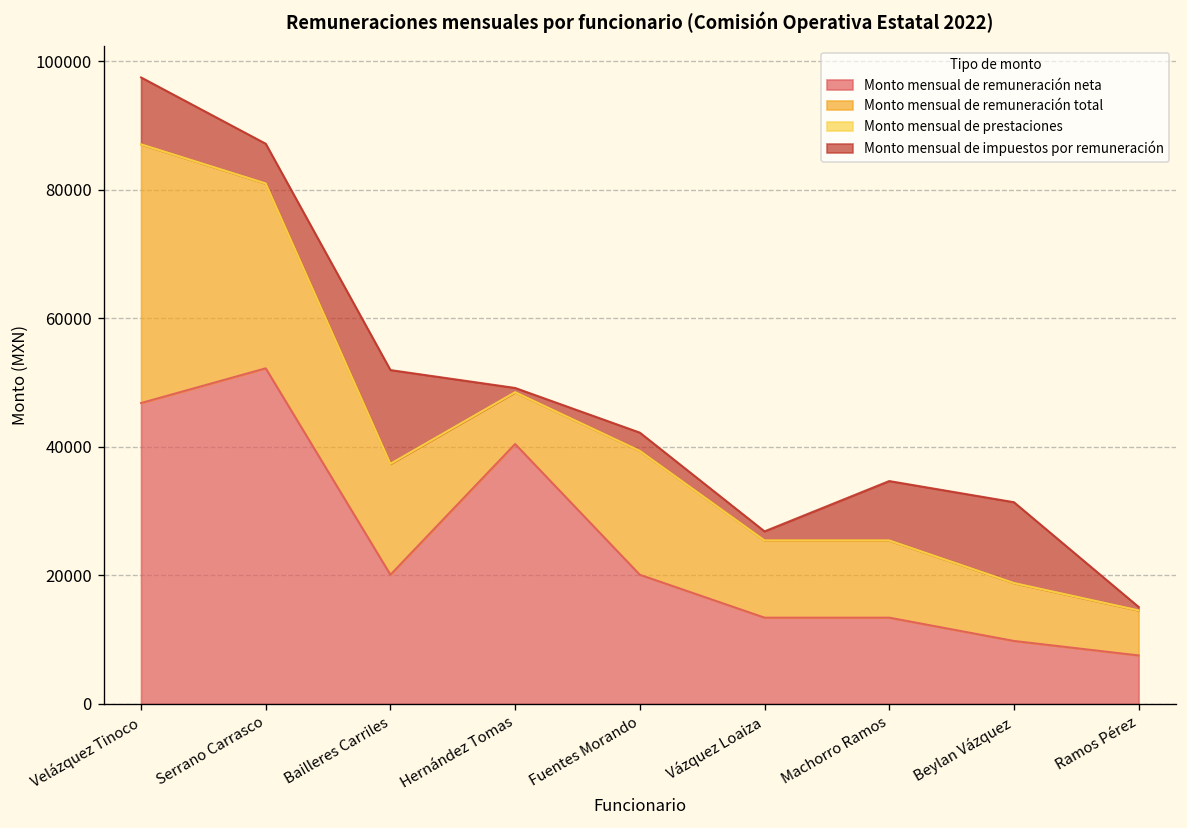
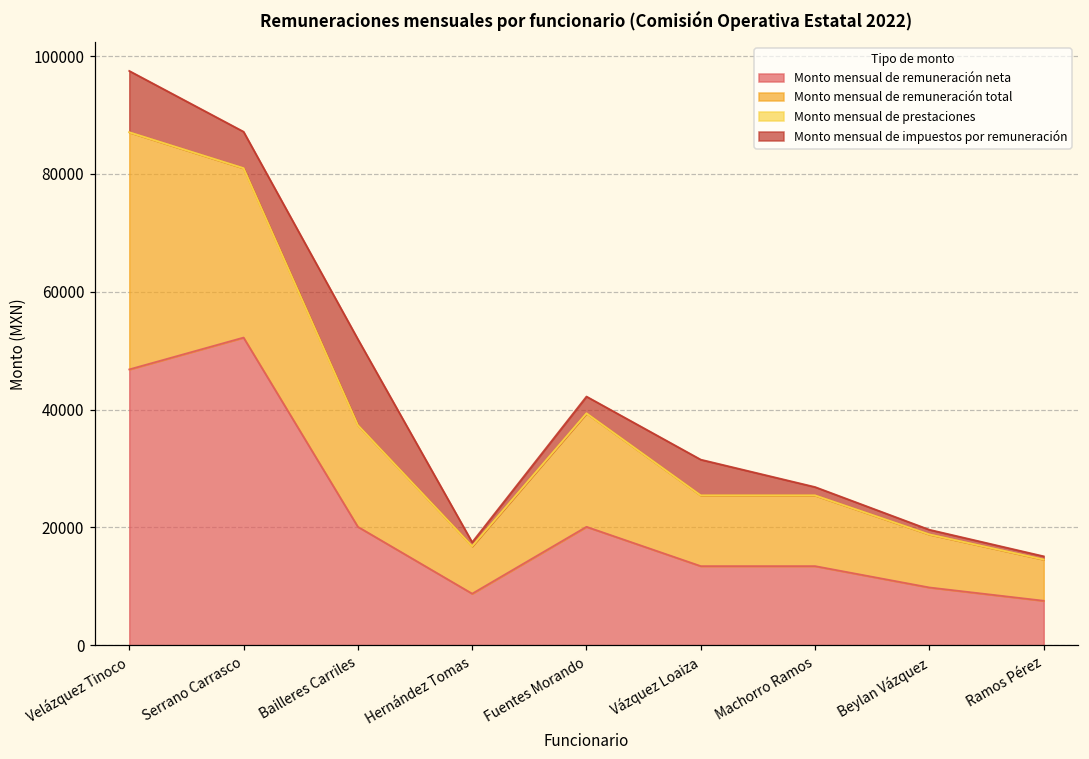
Monto mensual de remuneración neta, Hernández Tomas: 40000 -> 9000
Monto mensual de impuestos por remuneración, Vázquez Loaiza: 1000 -> 6000
Monto mensual de impuestos por remuneración, Machorro Ramos: 9000 -> 1000
Monto mensual de impuestos por remuneración, Beylan Vázquez: 13000 -> 1000
